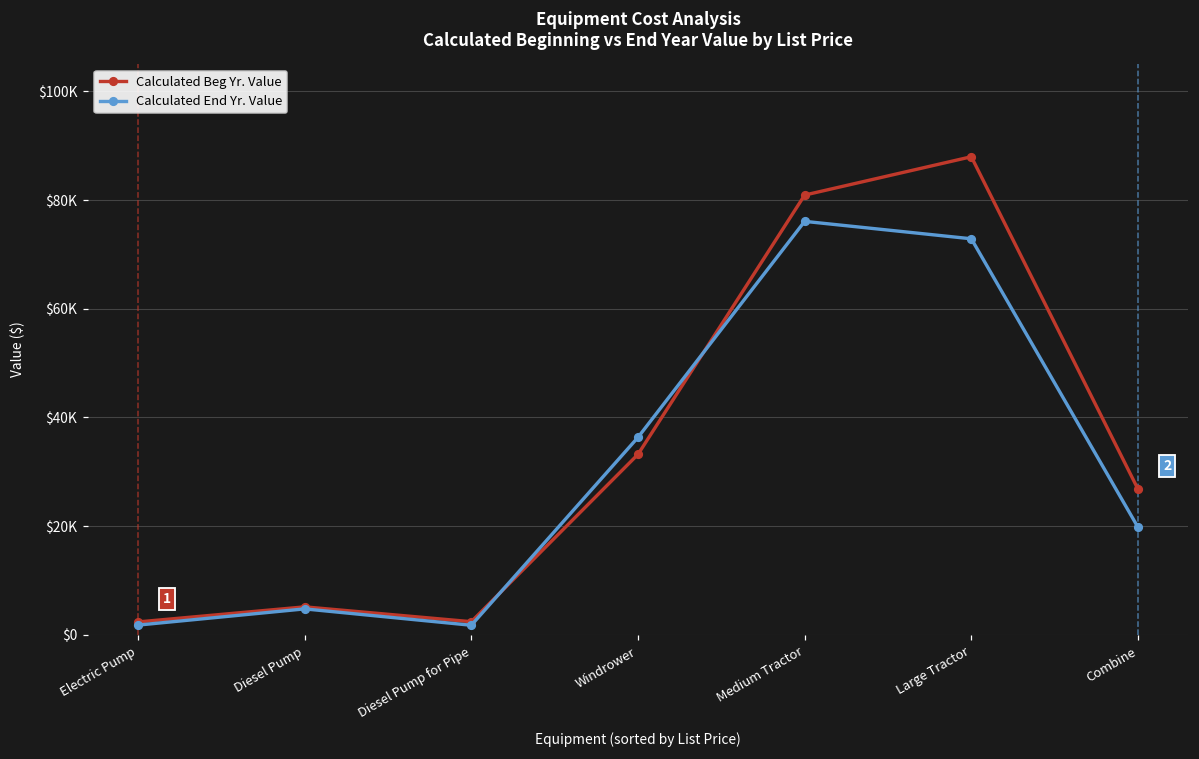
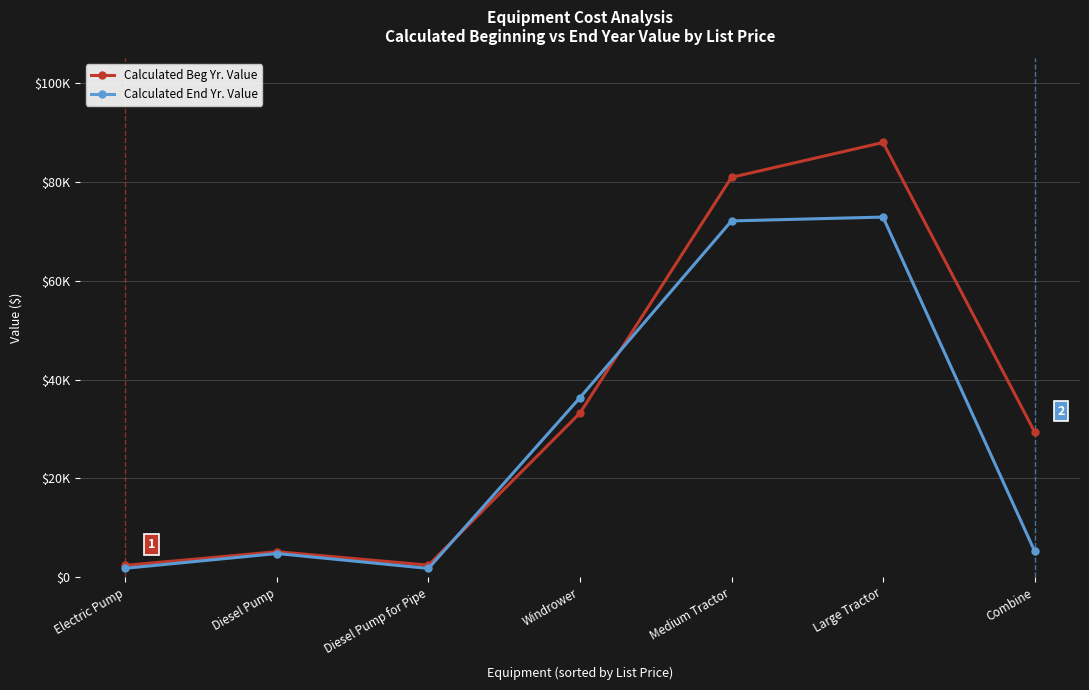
Calculated End Yr. Value, Medium Tractor: $76000 -> $72000
Calculated Beg Yr. Value, Combine: $27000 -> $29000
Calculated End Yr. Value, Combine: $20000 -> $5000
